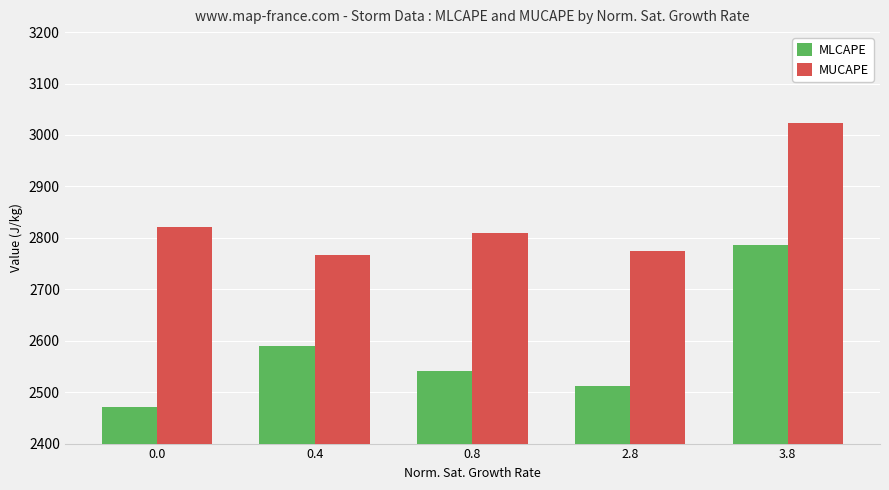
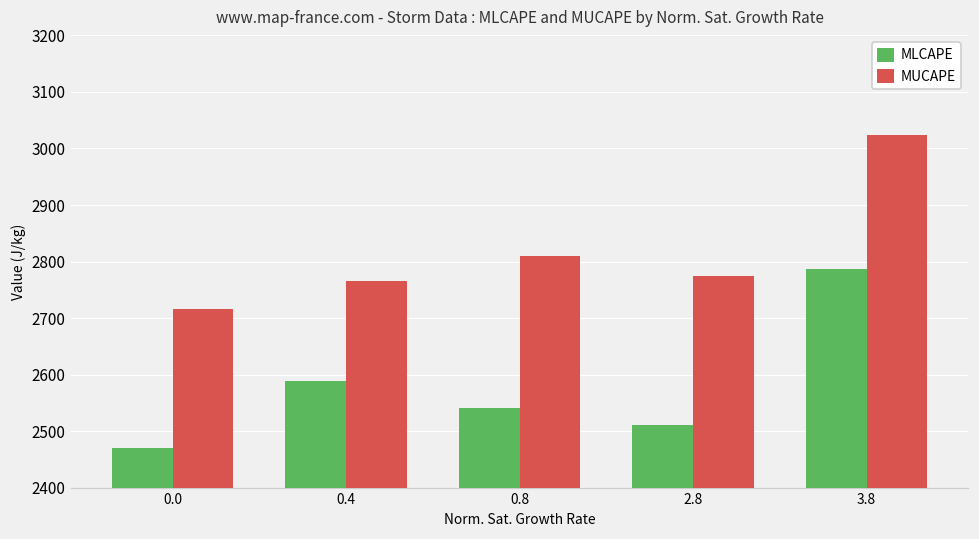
MUCAPE, 0.0: 2820 -> 2720
